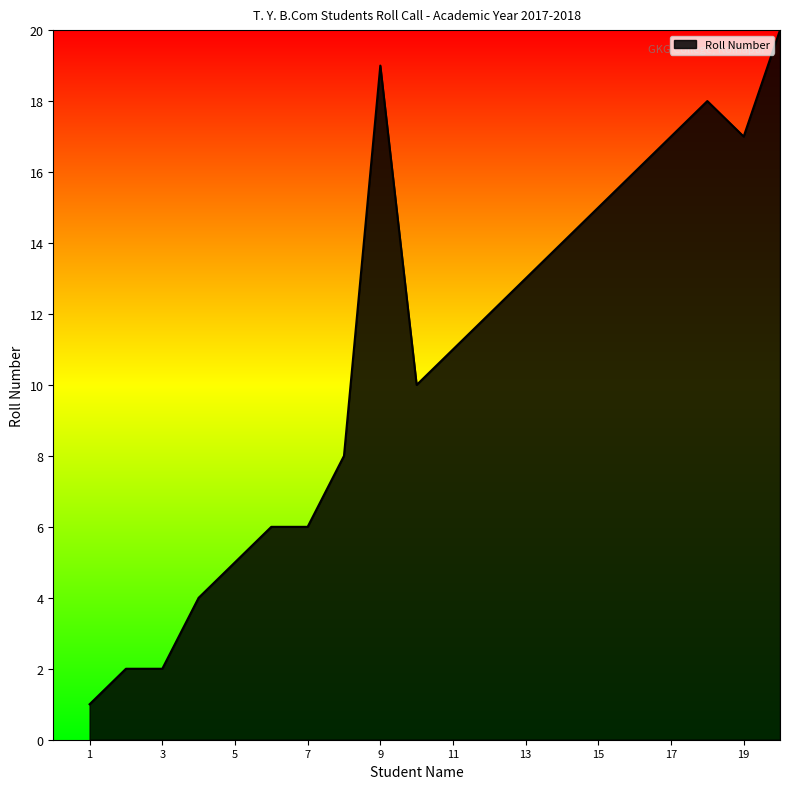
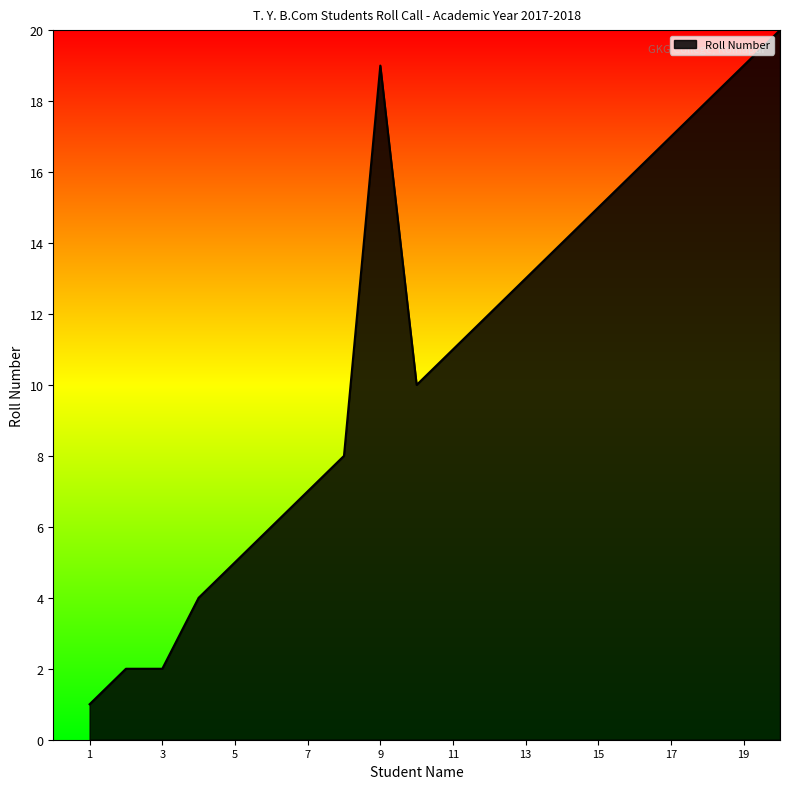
7: 6 -> 7
19: 17 -> 19
